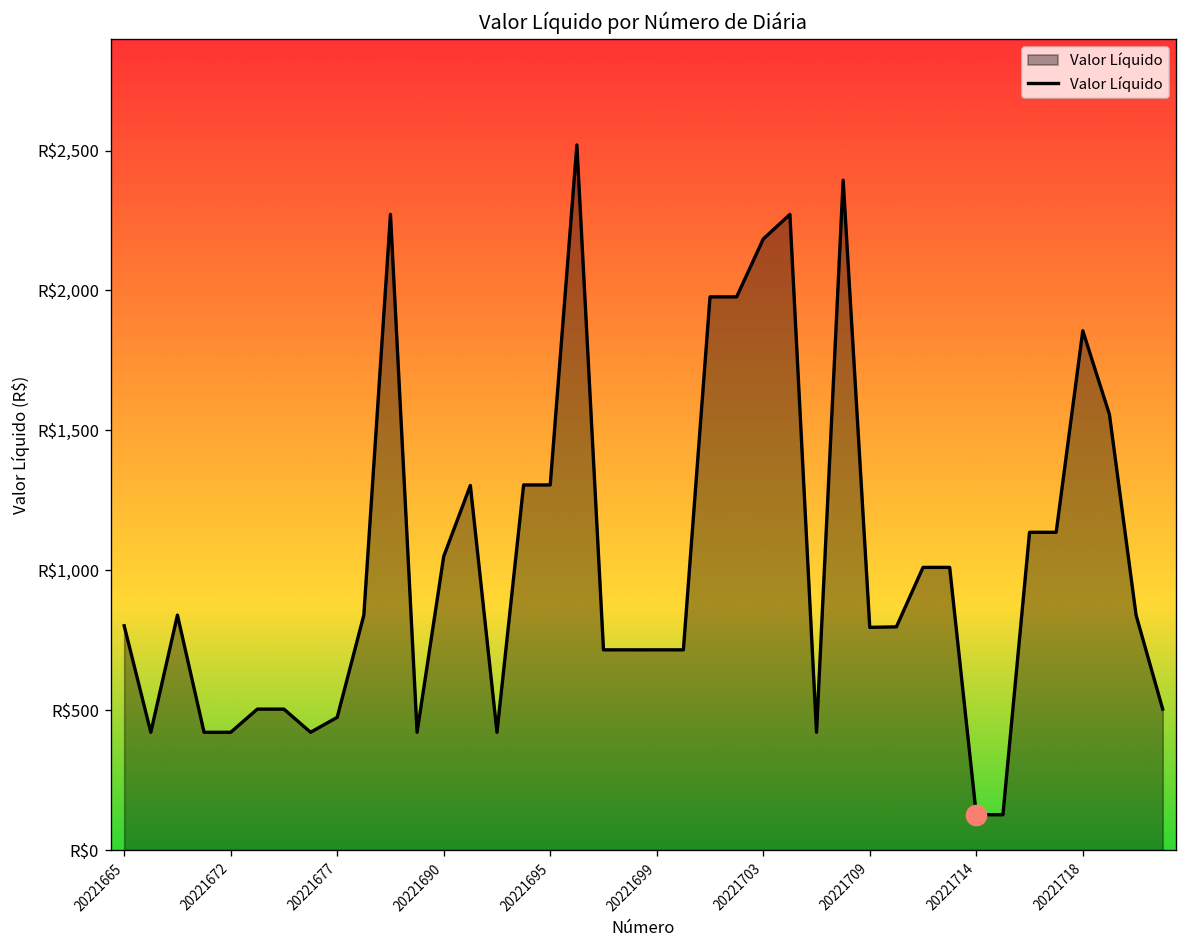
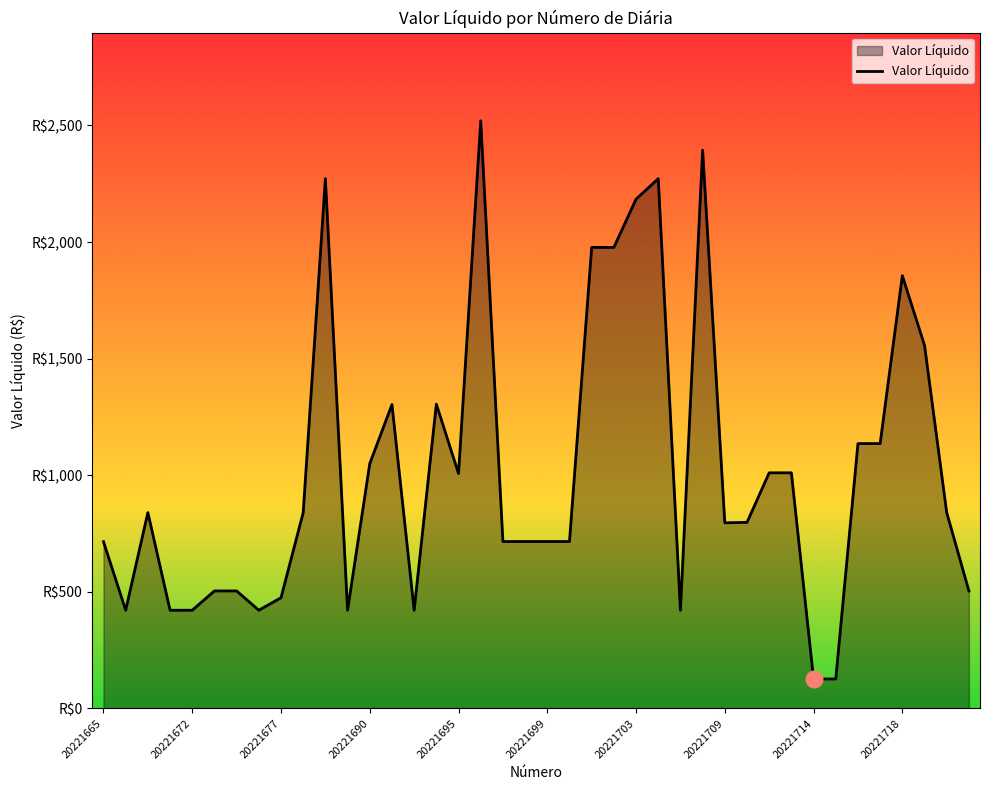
Valor Líquido, 20221665: R$800 -> R$720
Valor Líquido, 20221695: R$1,310 -> R$1,010
